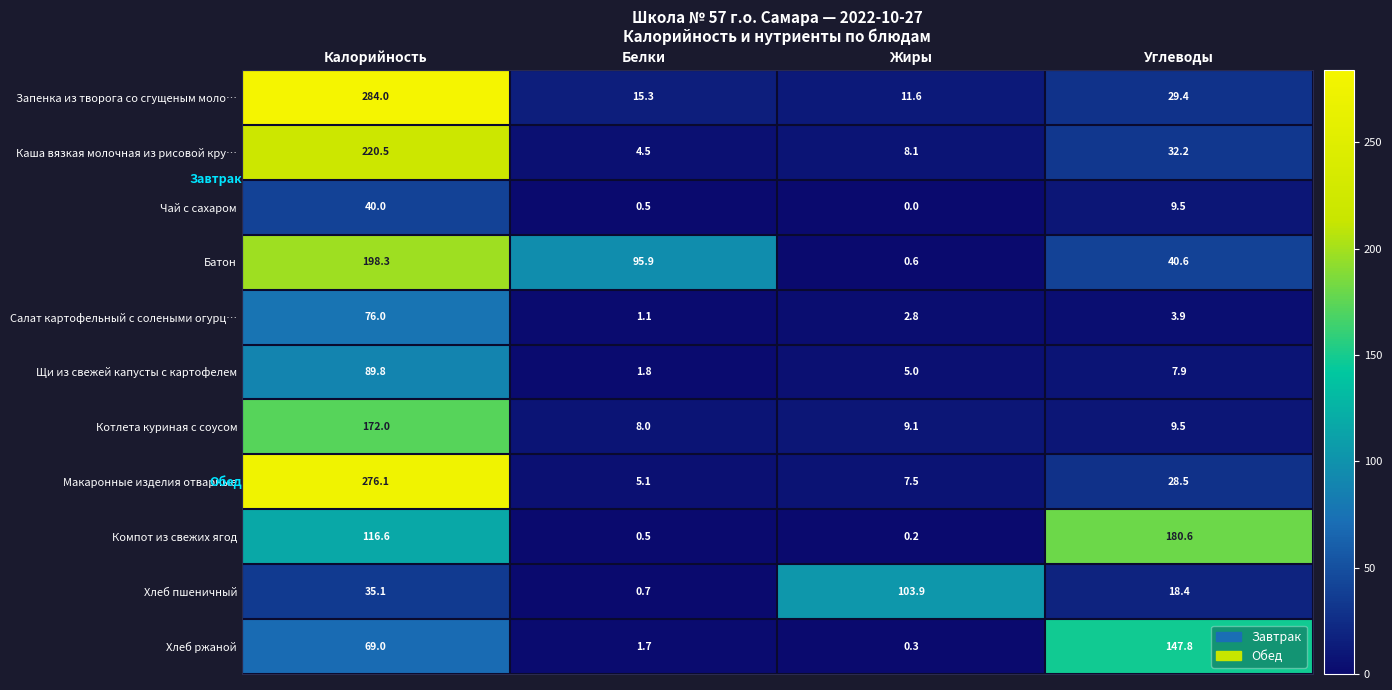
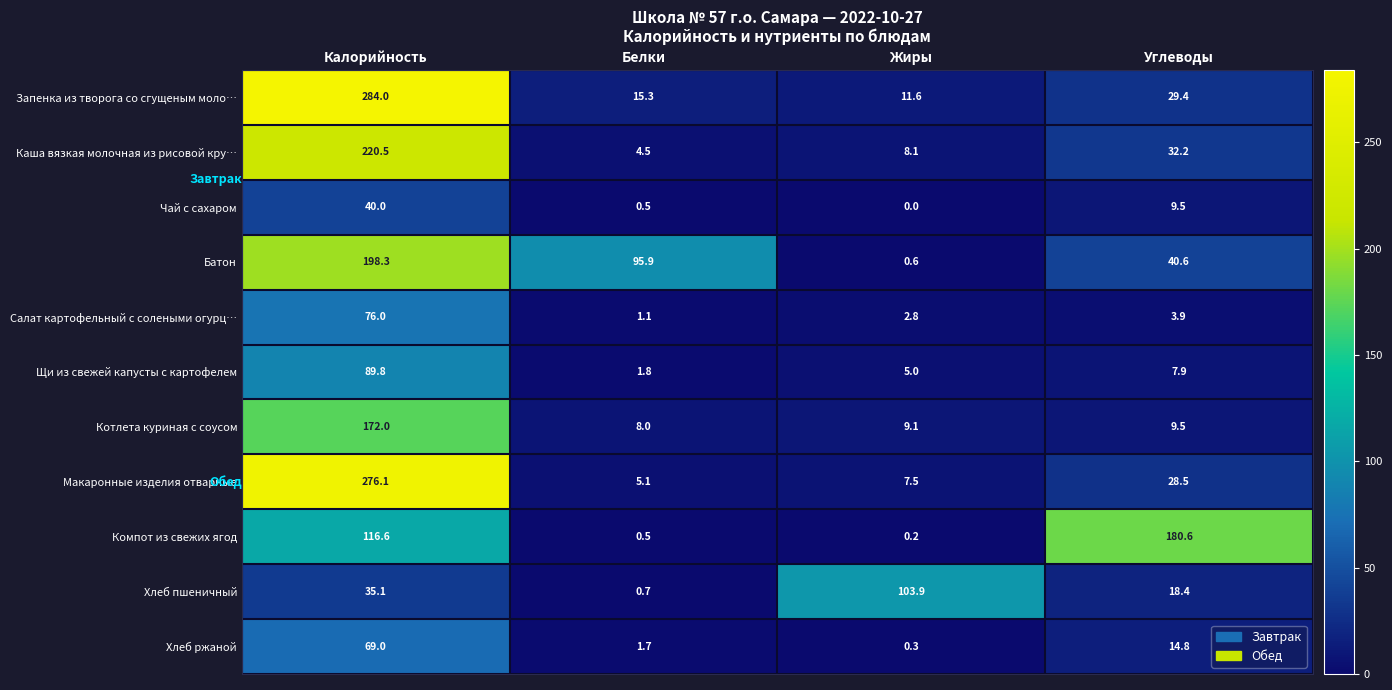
Хлеб ржаной, Углеводы: 147.8 -> 14.8
